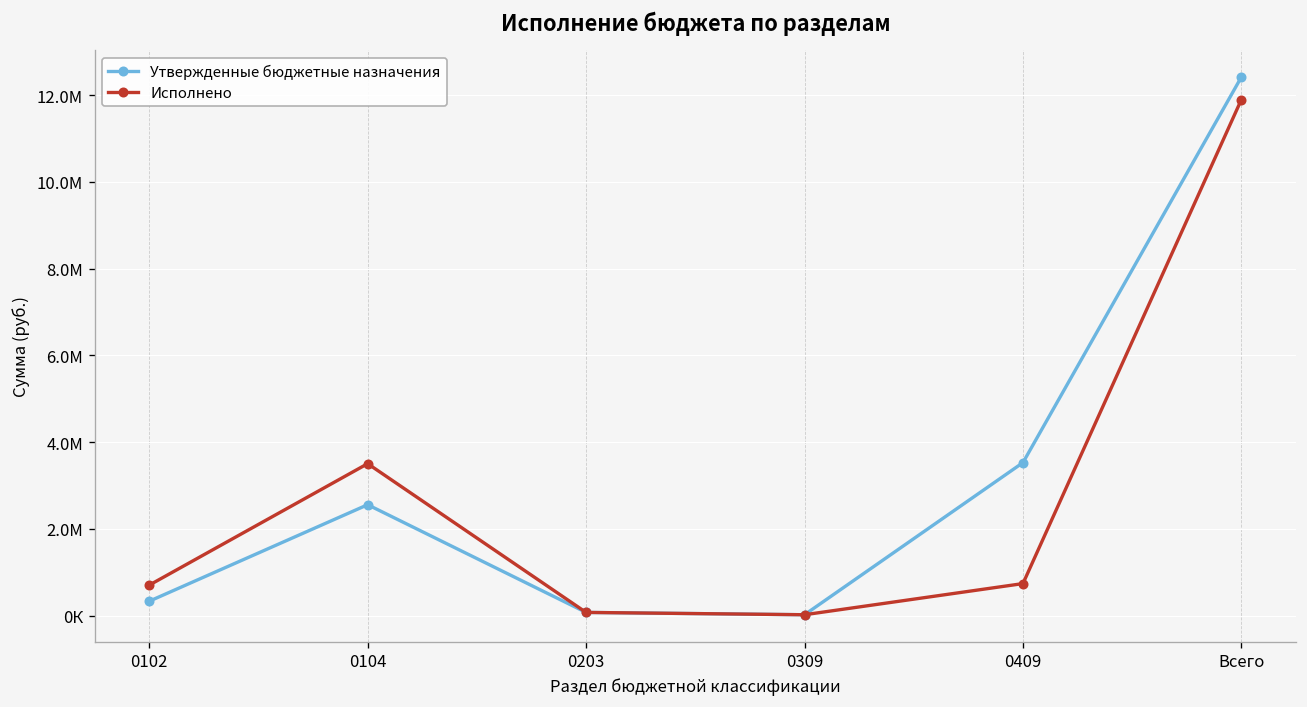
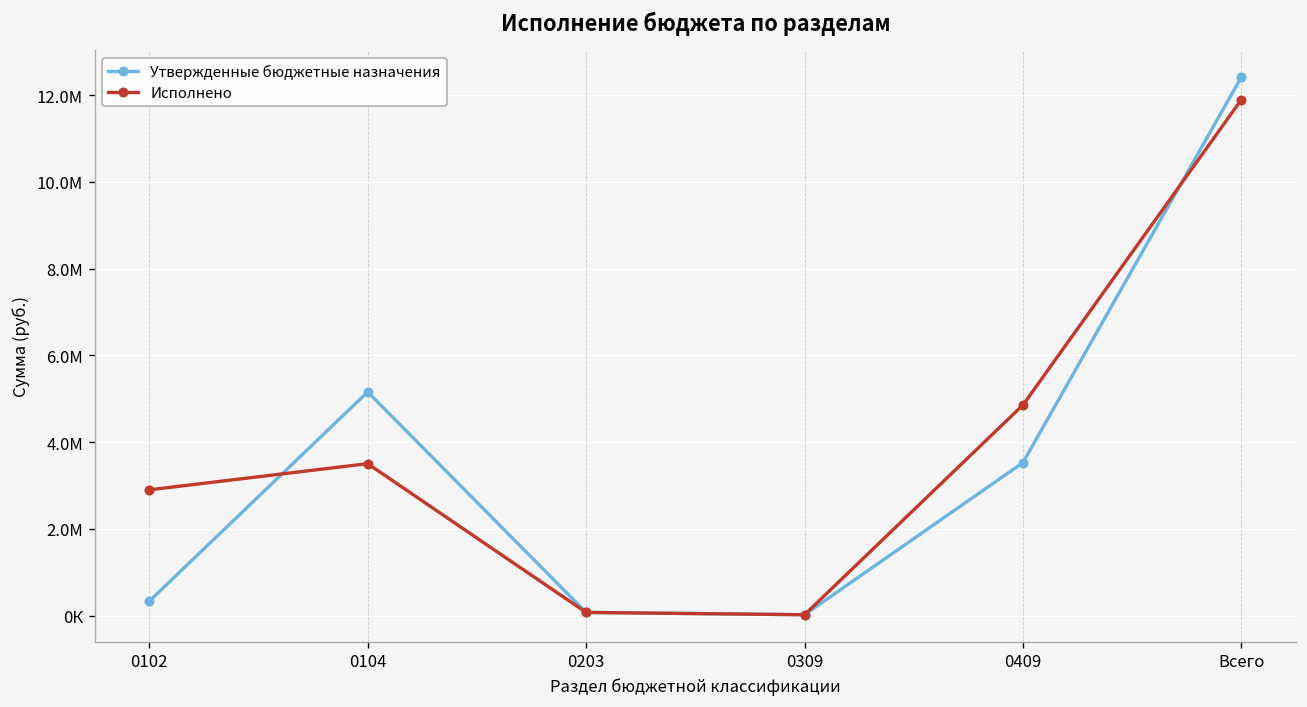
Исполнено, 0102: 0.7М -> 2.9М
Утвержденные бюджетные назначения, 0104: 2.6М -> 5.2М
Исполнено, 0409: 0.7М -> 4.9М
